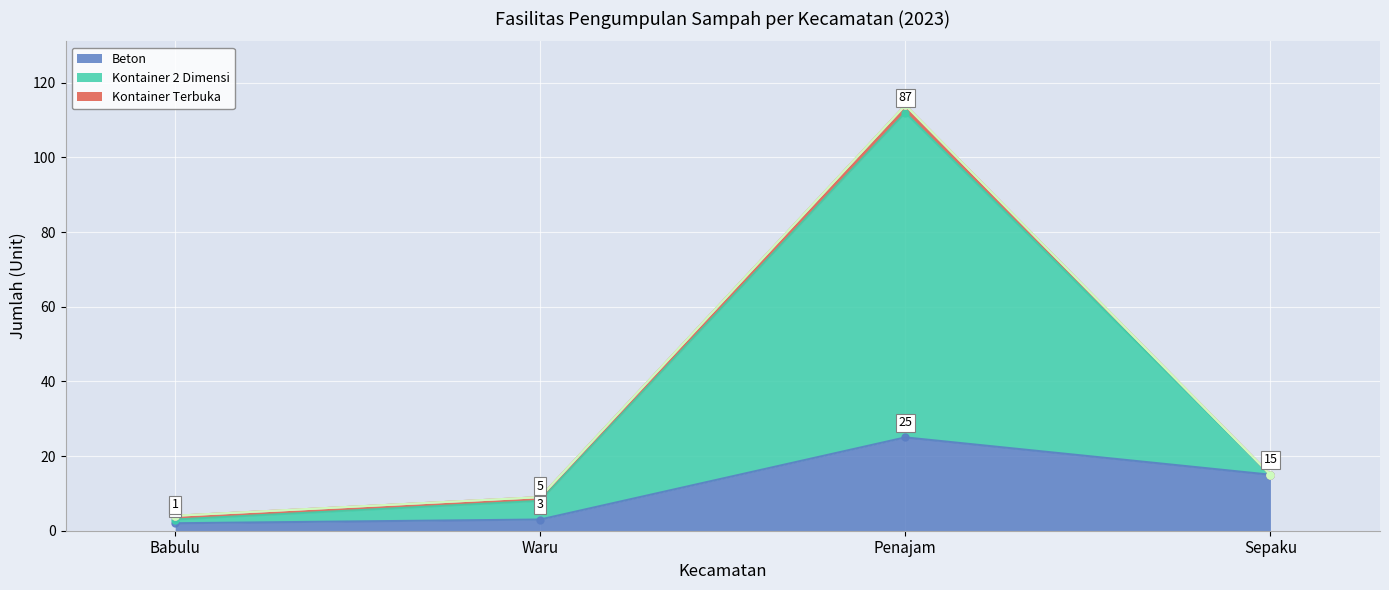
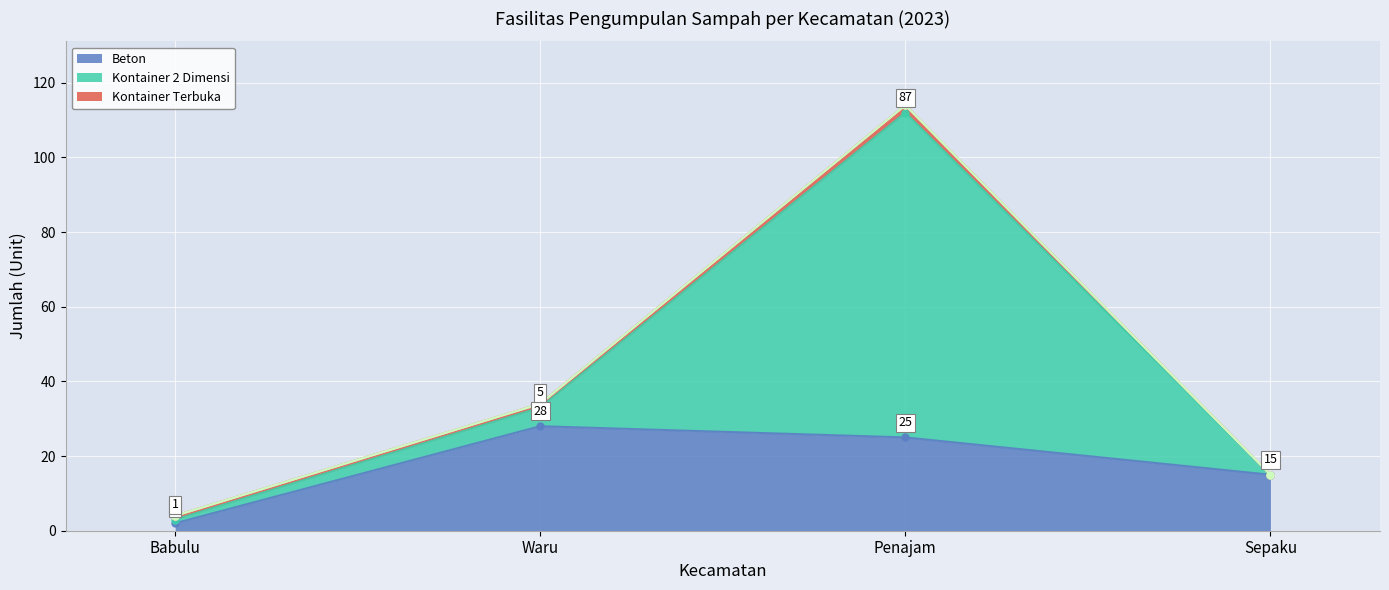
Beton, Waru: 3 -> 28
